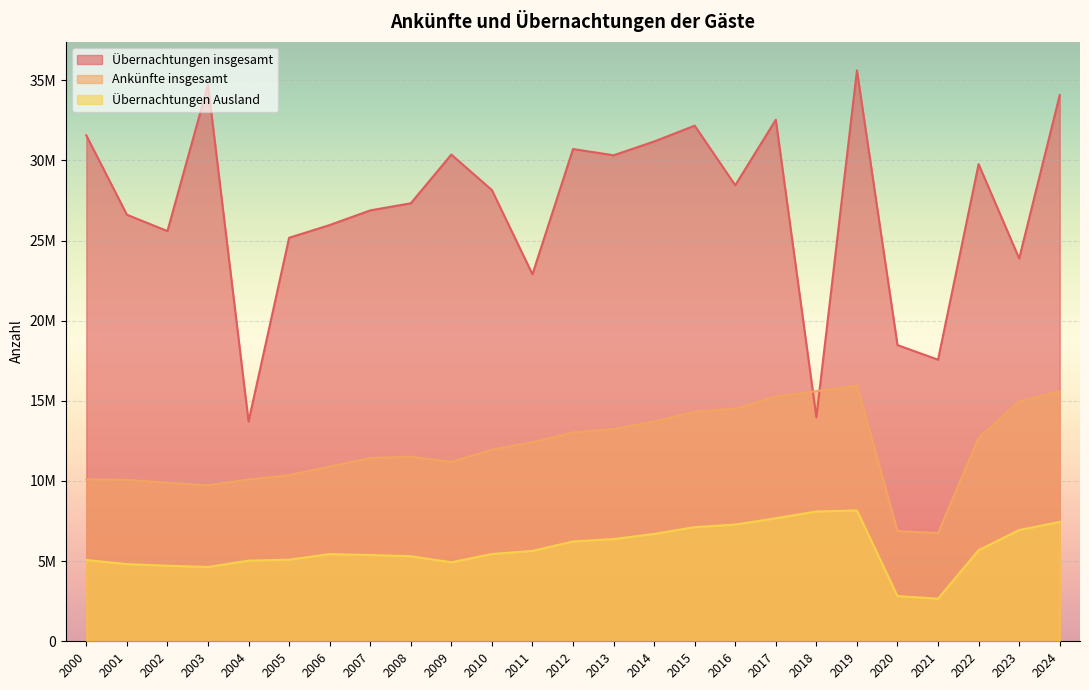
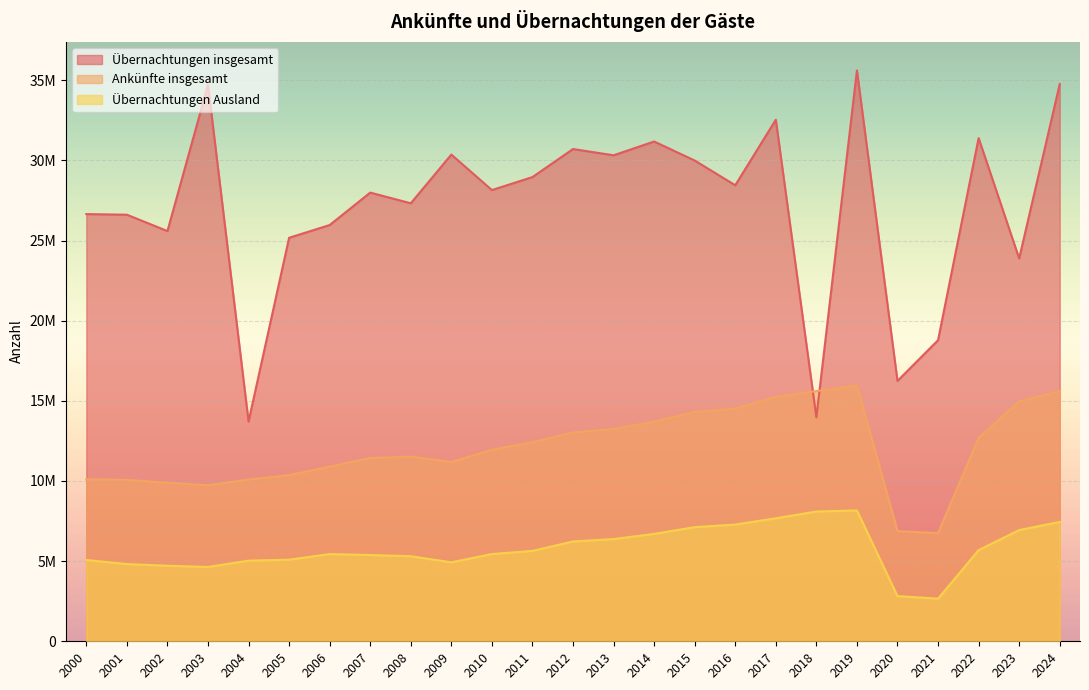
Übernachtungen insgesamt, 2000: 31600000 -> 26700000
Übernachtungen insgesamt, 2007: 26900000 -> 28000000
Übernachtungen insgesamt, 2011: 22900000 -> 29000000
Übernachtungen insgesamt, 2015: 32200000 -> 30000000
Übernachtungen insgesamt, 2020: 18500000 -> 16200000
Übernachtungen insgesamt, 2021: 17600000 -> 18800000
Übernachtungen insgesamt, 2022: 29800000 -> 31400000
Übernachtungen insgesamt, 2024: 34100000 -> 34800000
